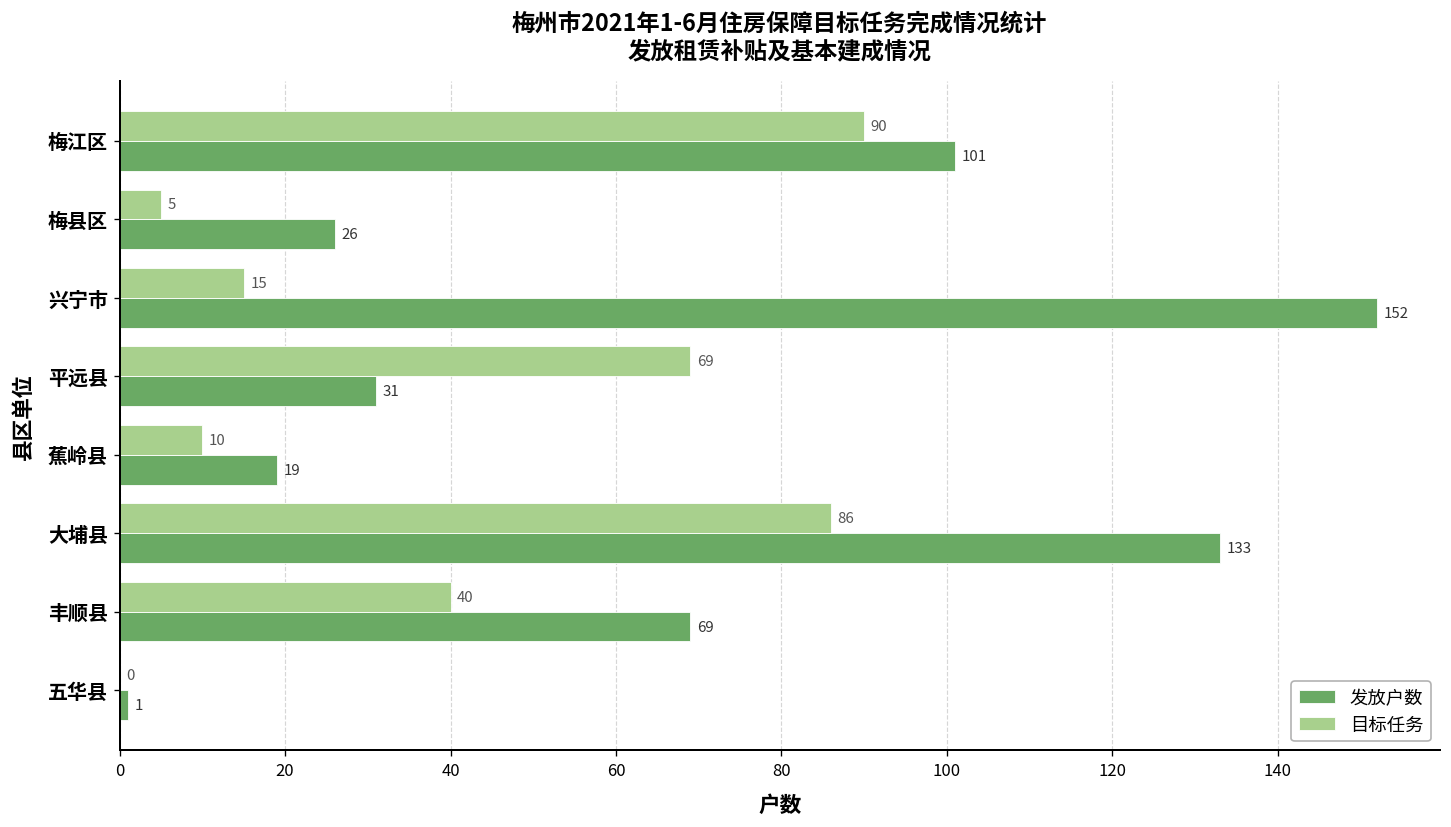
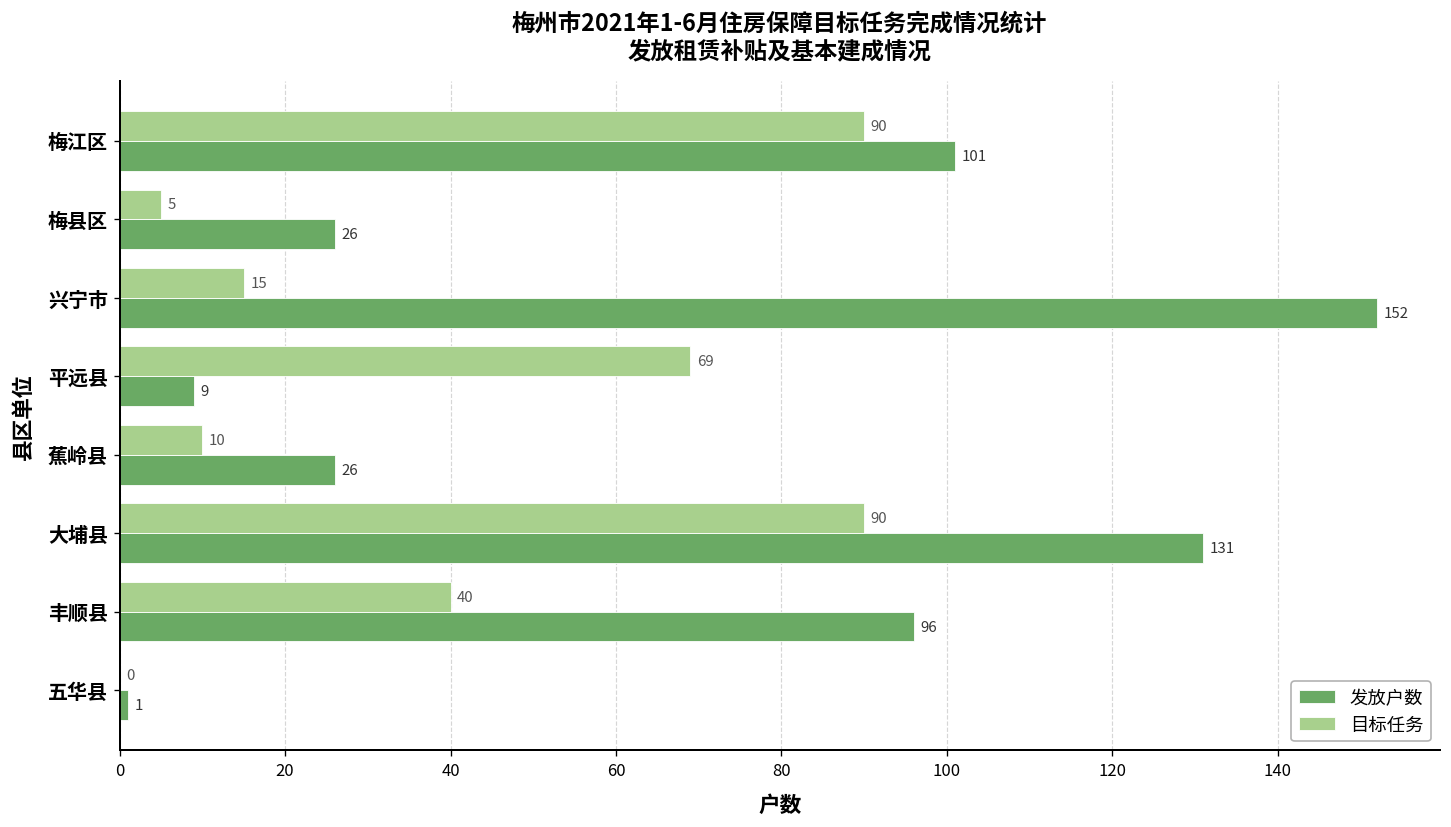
发放户数, 平远县: 31 -> 9
发放户数, 蕉岭县: 19 -> 26
目标任务, 大埔县: 86 -> 90
发放户数, 大埔县: 133 -> 131
发放户数, 丰顺县: 69 -> 96
